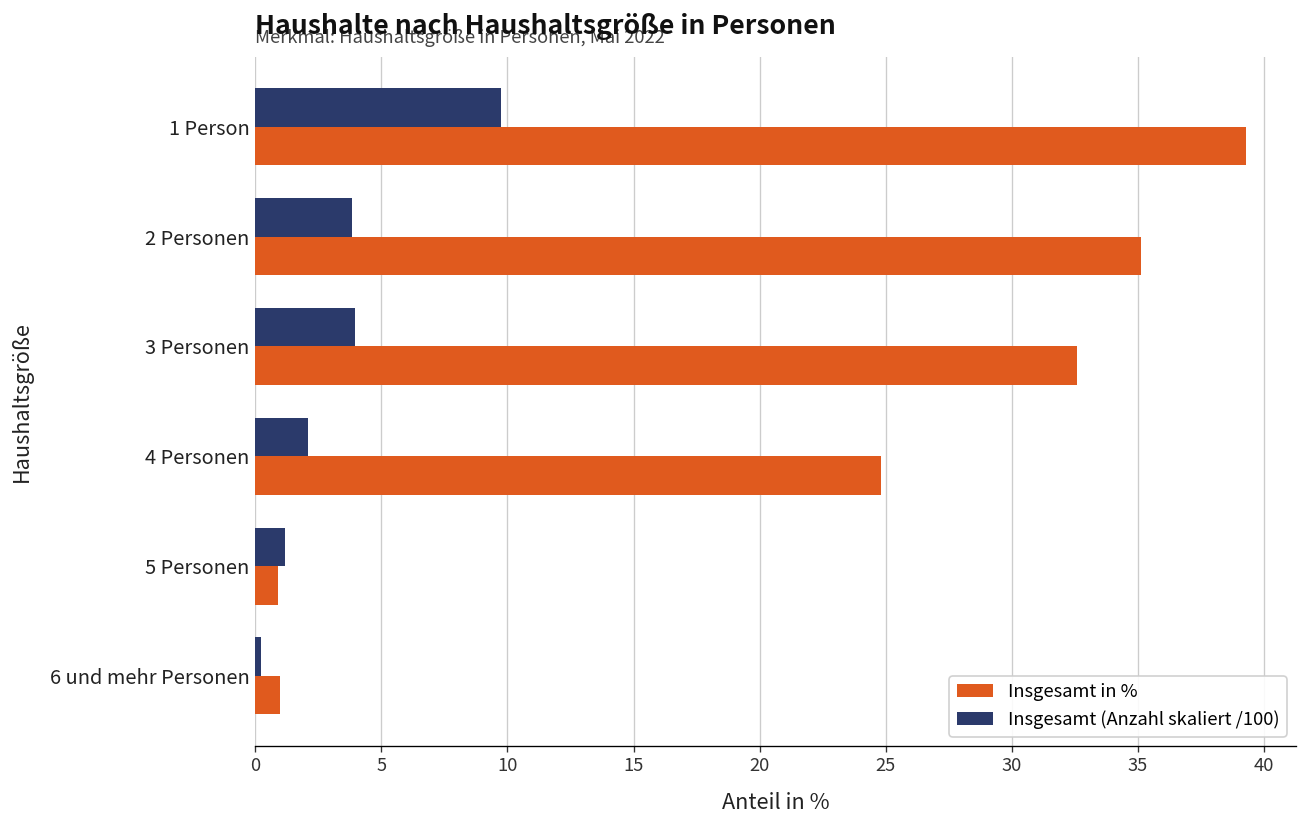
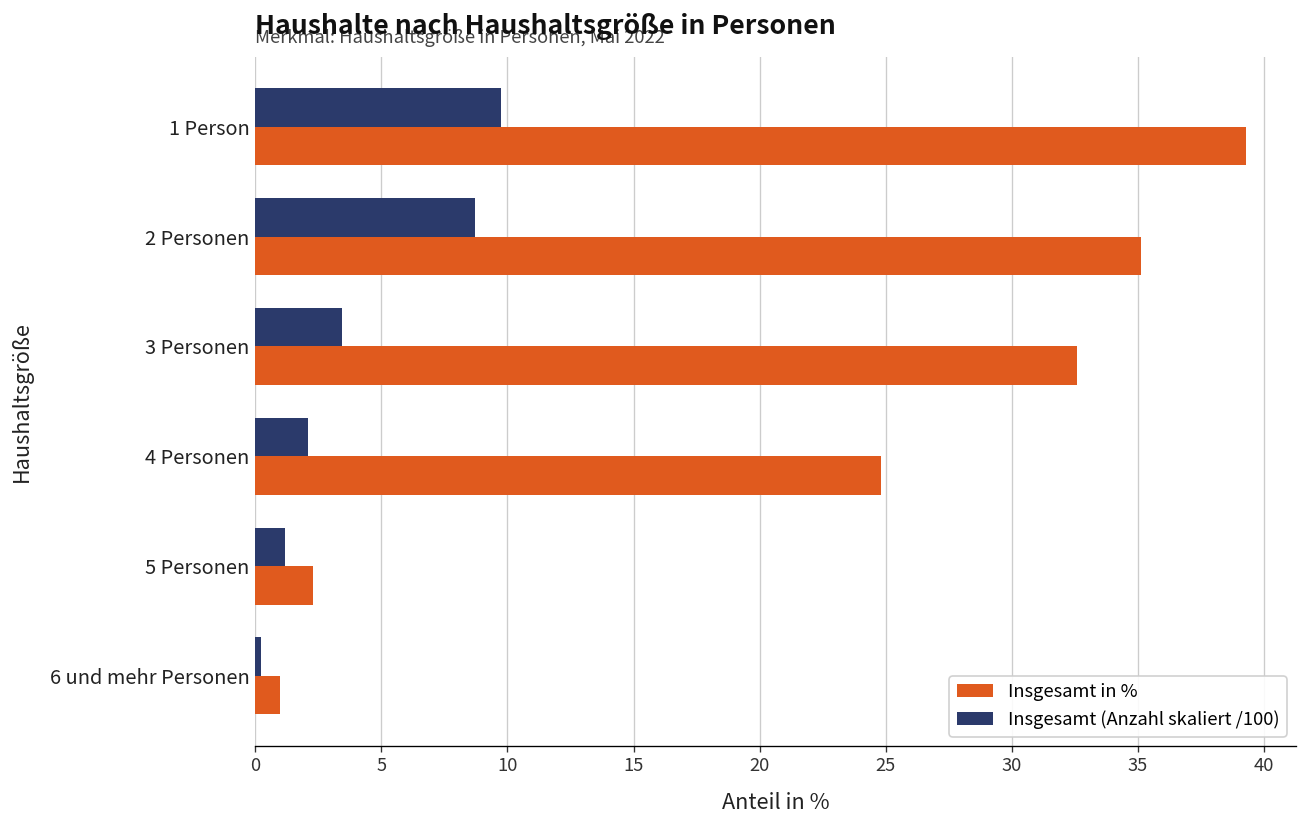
Insgesamt (Anzahl skaliert /100), 2 Personen: 3.8 -> 8.7
Insgesamt (Anzahl skaliert /100), 3 Personen: 3.9 -> 3.4
Insgesamt in %, 5 Personen: 0.9 -> 2.3
